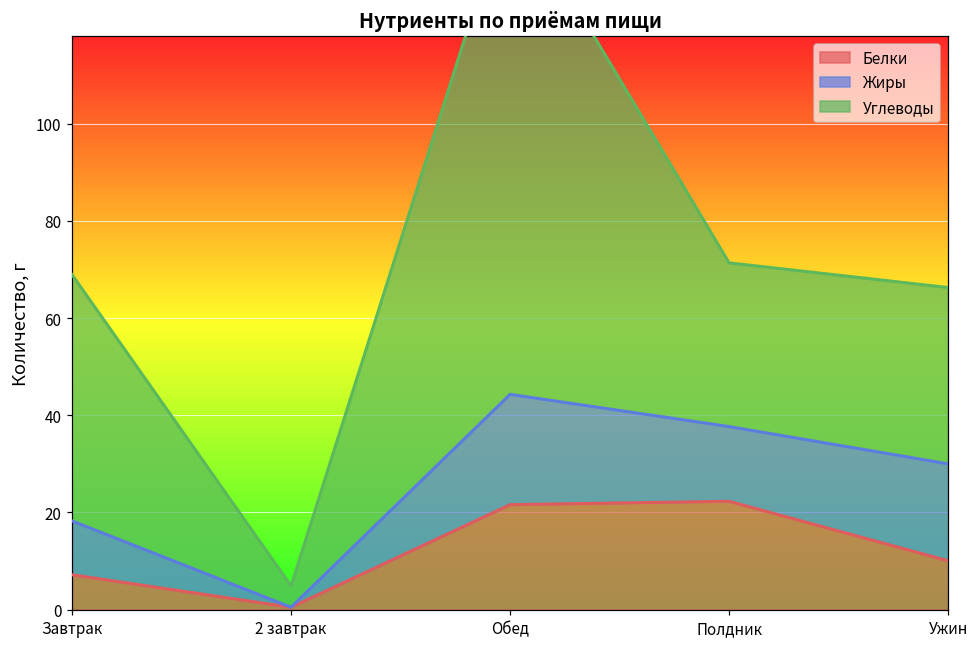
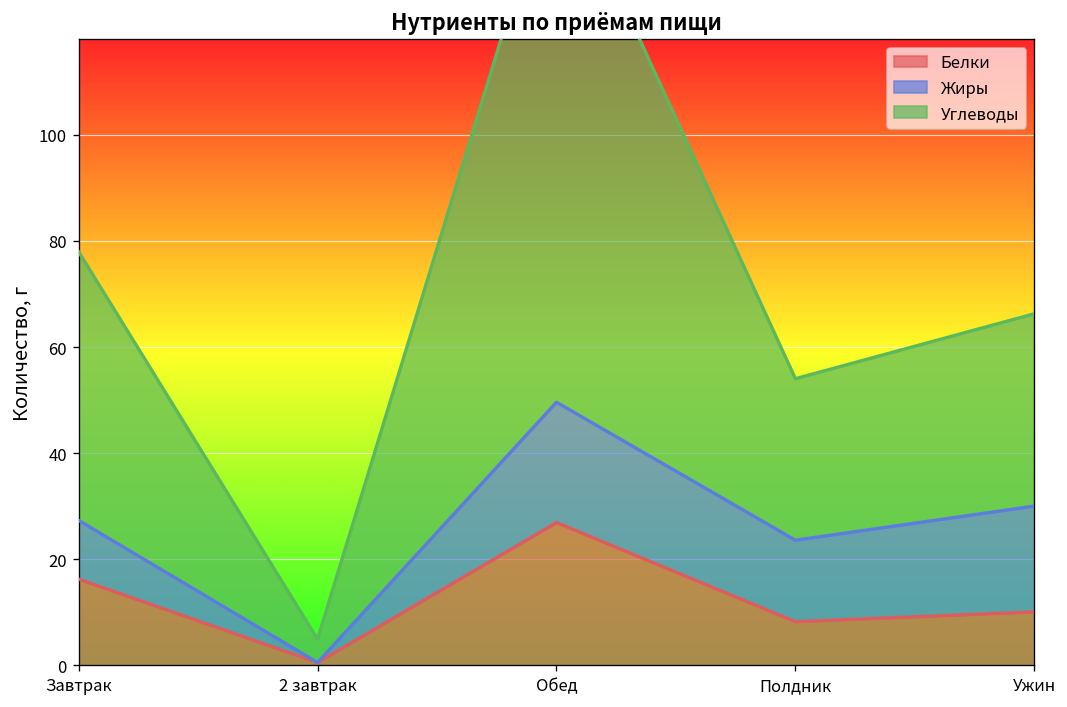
Белки, Завтрак: 7 -> 16
Белки, Обед: 22 -> 27
Белки, Полдник: 22 -> 8
Углеводы, Полдник: 34 -> 30
